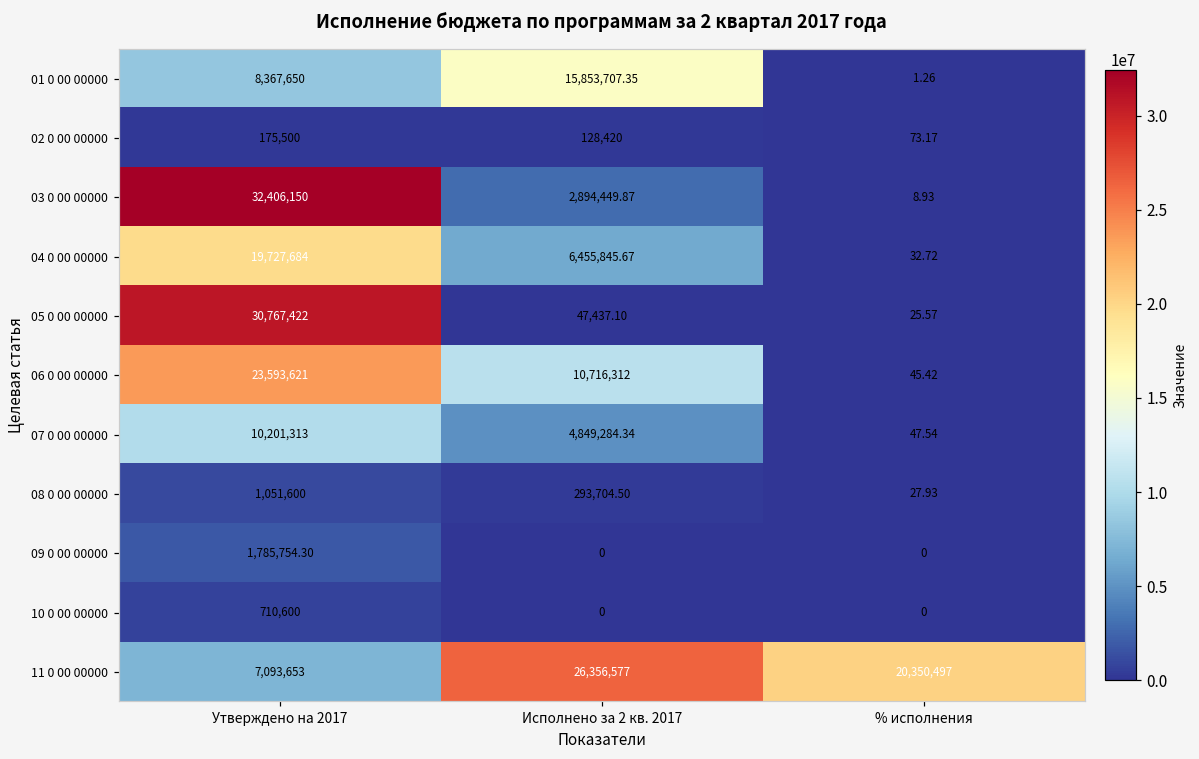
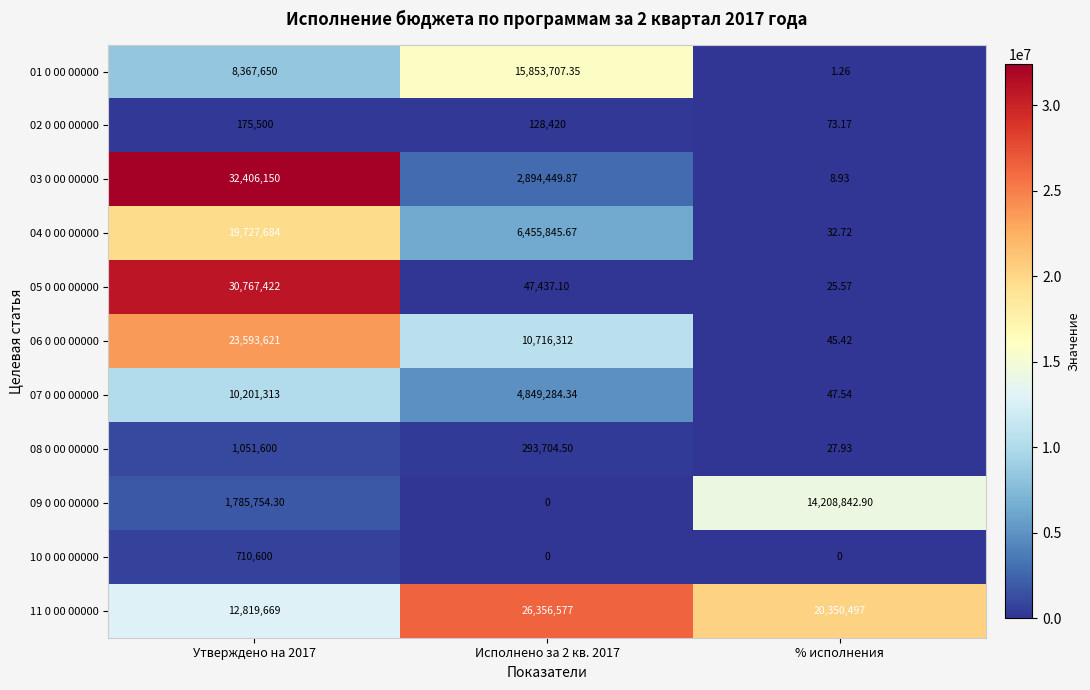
09 0 00 00000, % исполнения: 0 -> 14,208,842.90
11 0 00 00000, Утверждено на 2017: 7,093,653 -> 12,819,669
